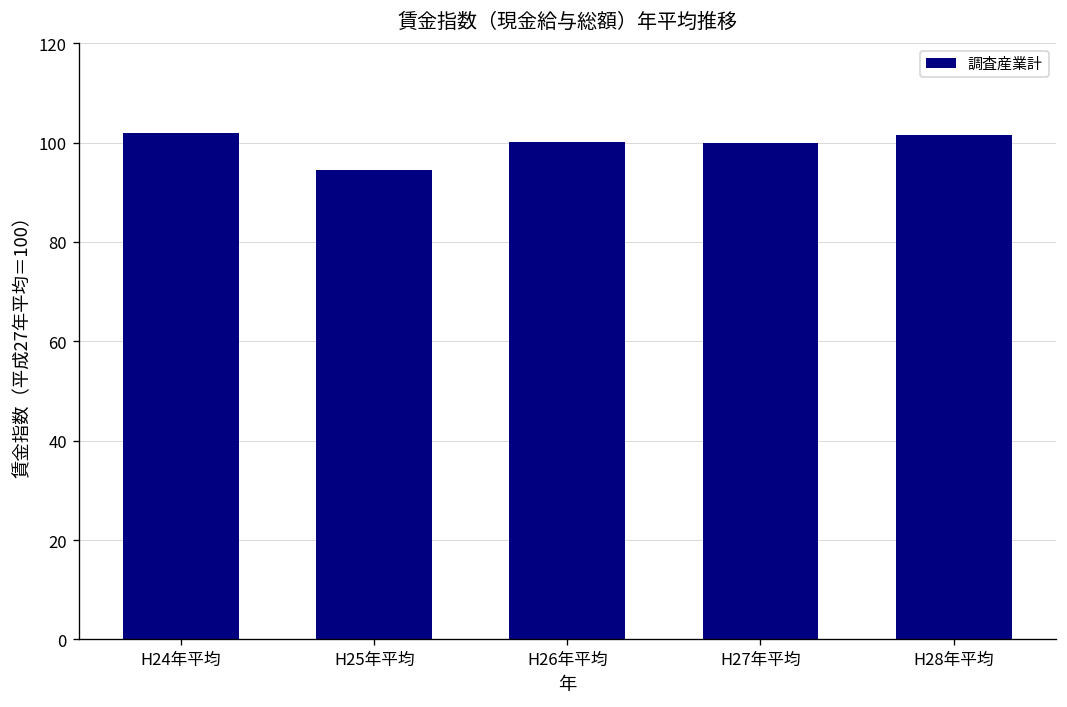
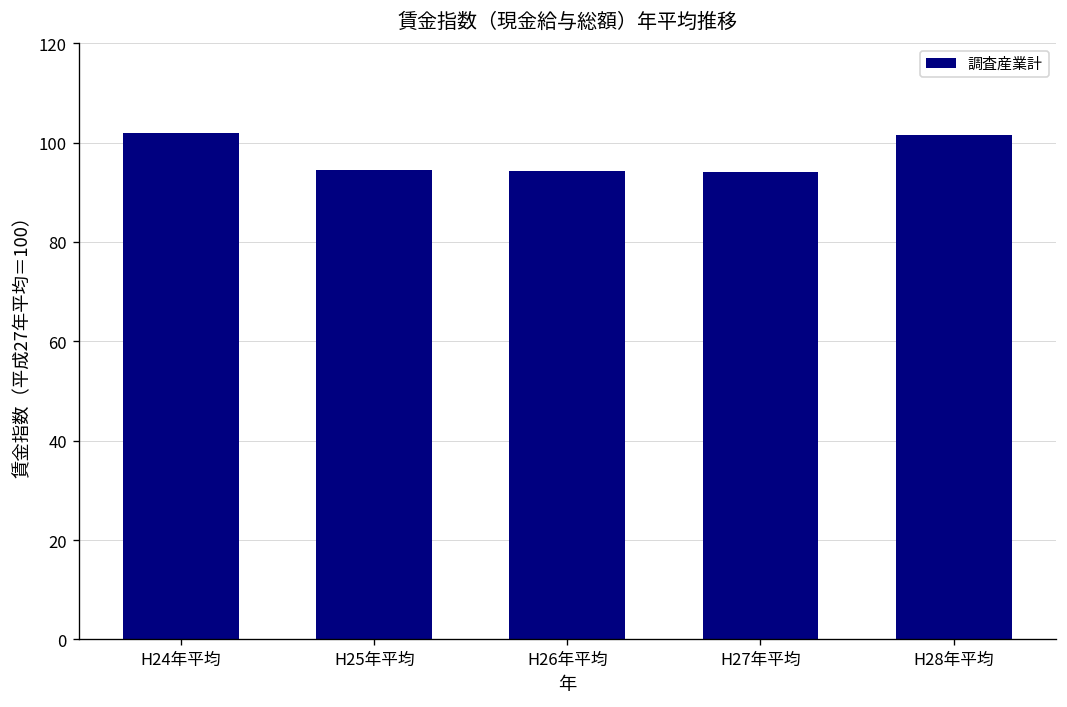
H26年平均: 100 -> 94
H27年平均: 100 -> 94
